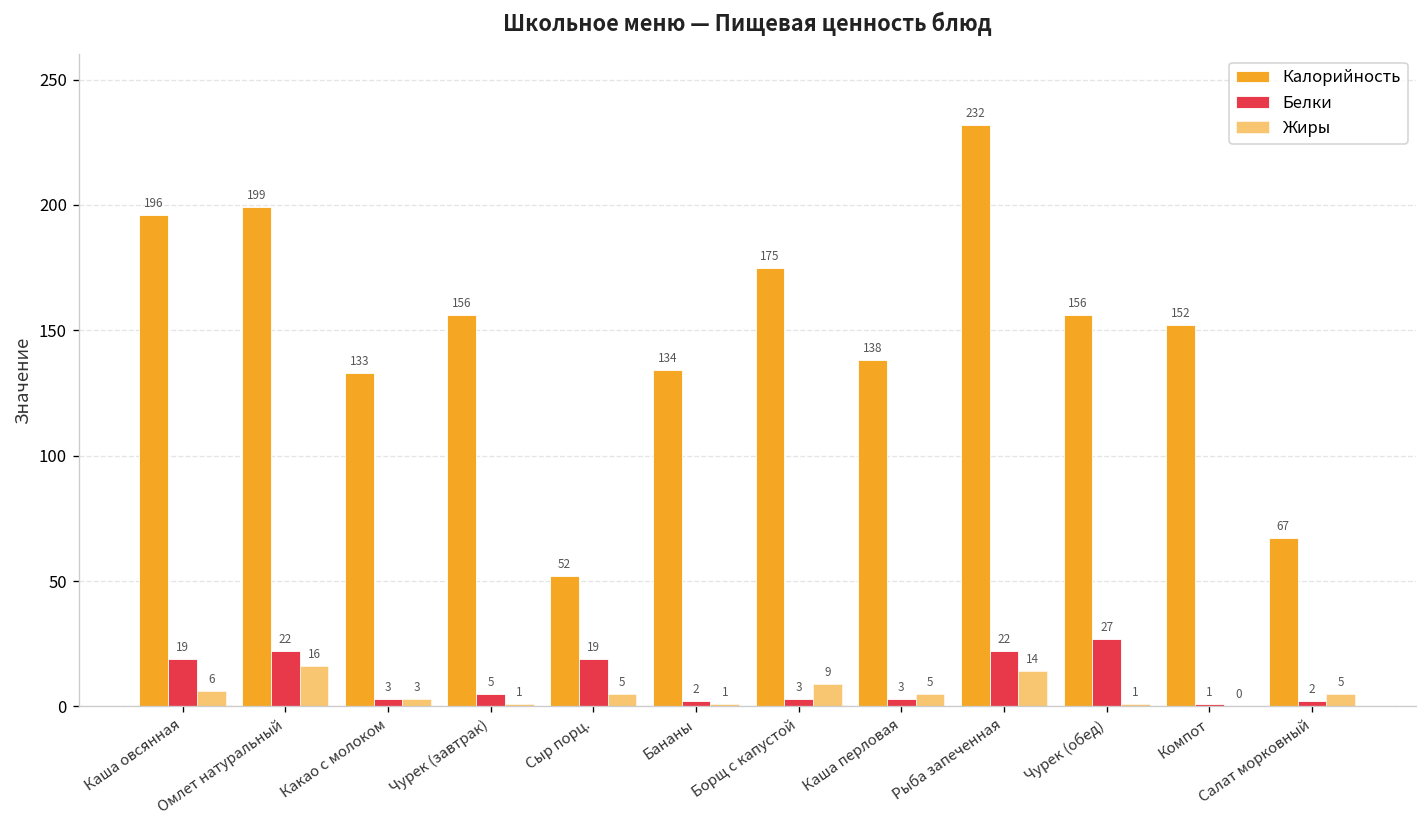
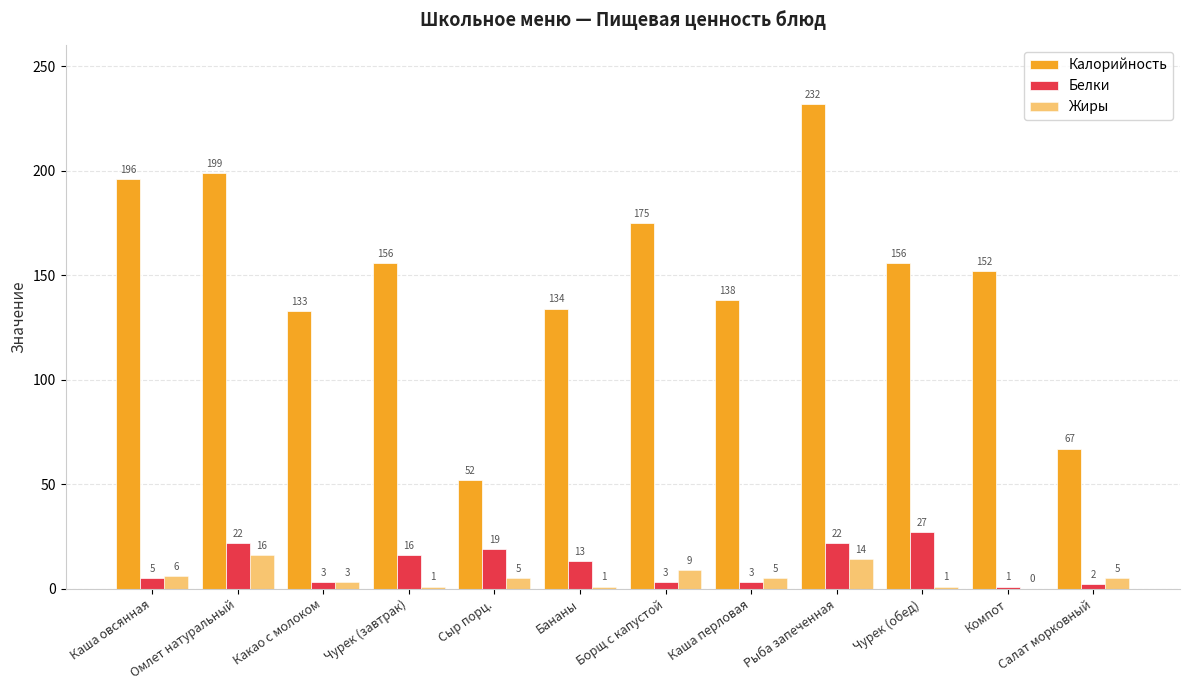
Белки, Каша овсянная: 19 -> 5
Белки, Чурек (завтрак): 5 -> 16
Белки, Бананы: 2 -> 13
